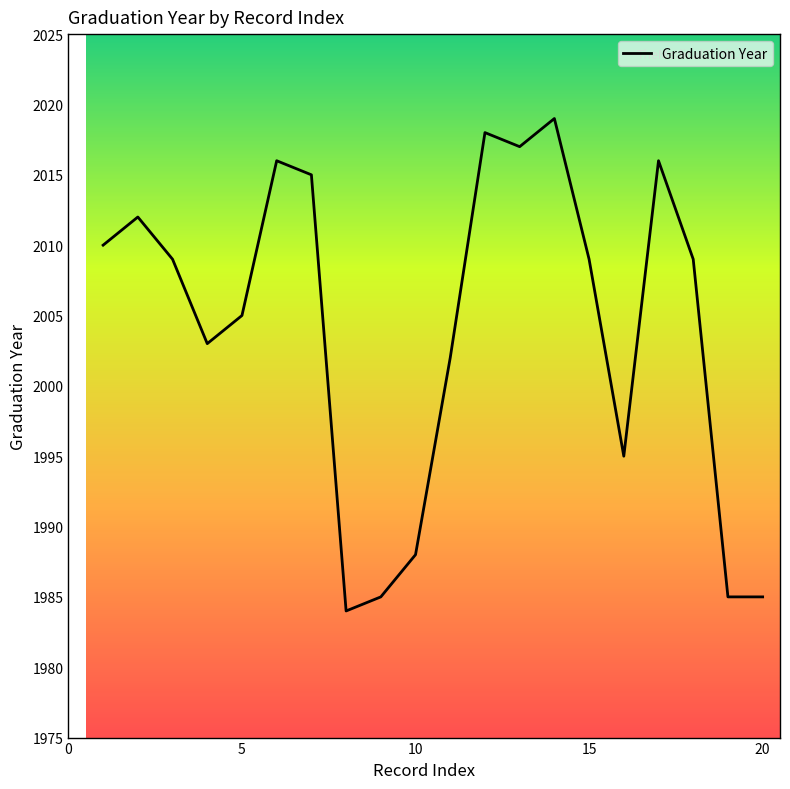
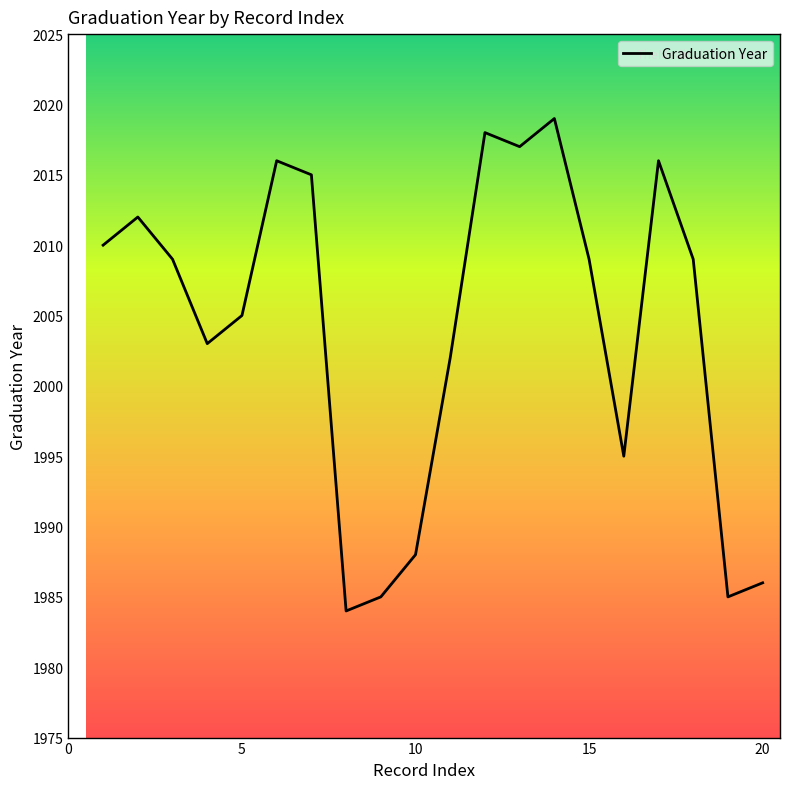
20: 1985 -> 1986
